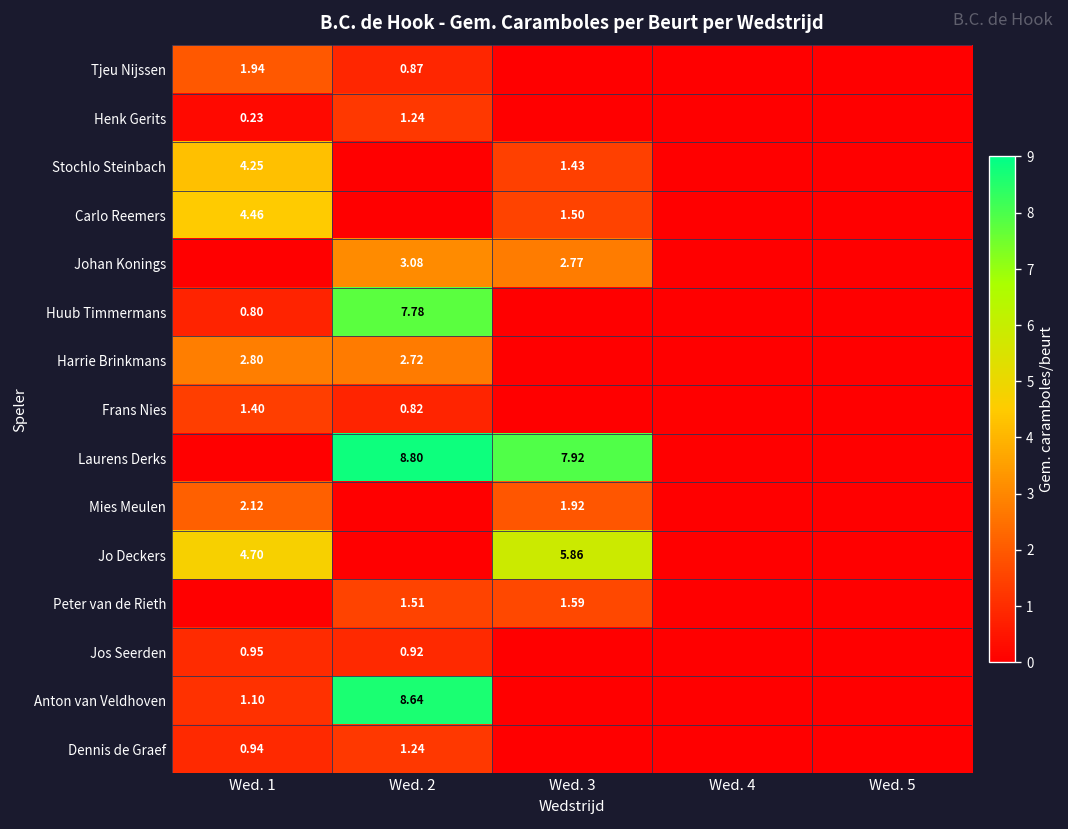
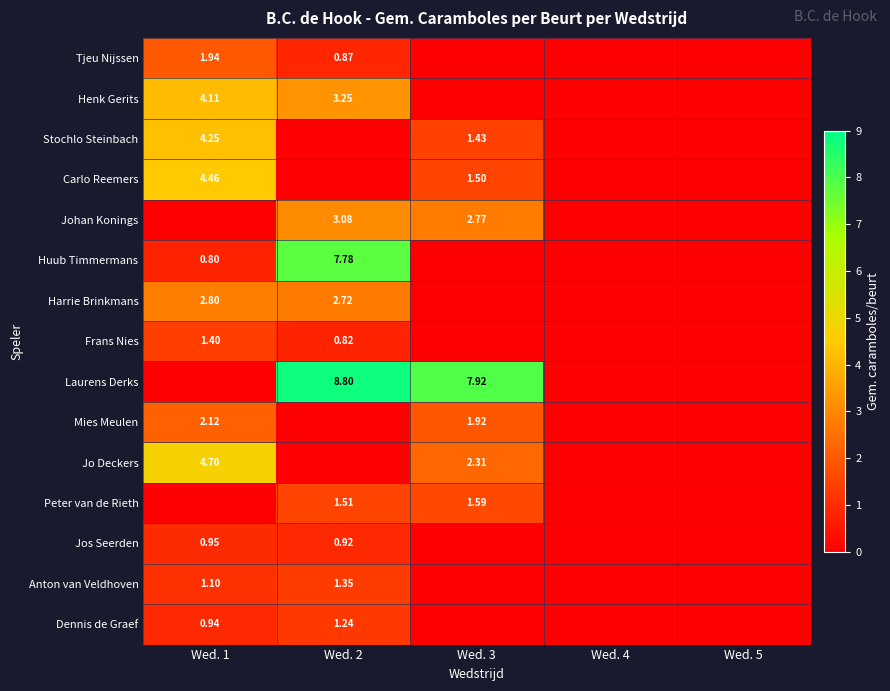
Henk Gerits, Wed. 1: 0.23 -> 4.11
Henk Gerits, Wed. 2: 1.24 -> 3.25
Jo Deckers, Wed. 3: 5.86 -> 2.31
Anton van Veldhoven, Wed. 2: 8.64 -> 1.35
